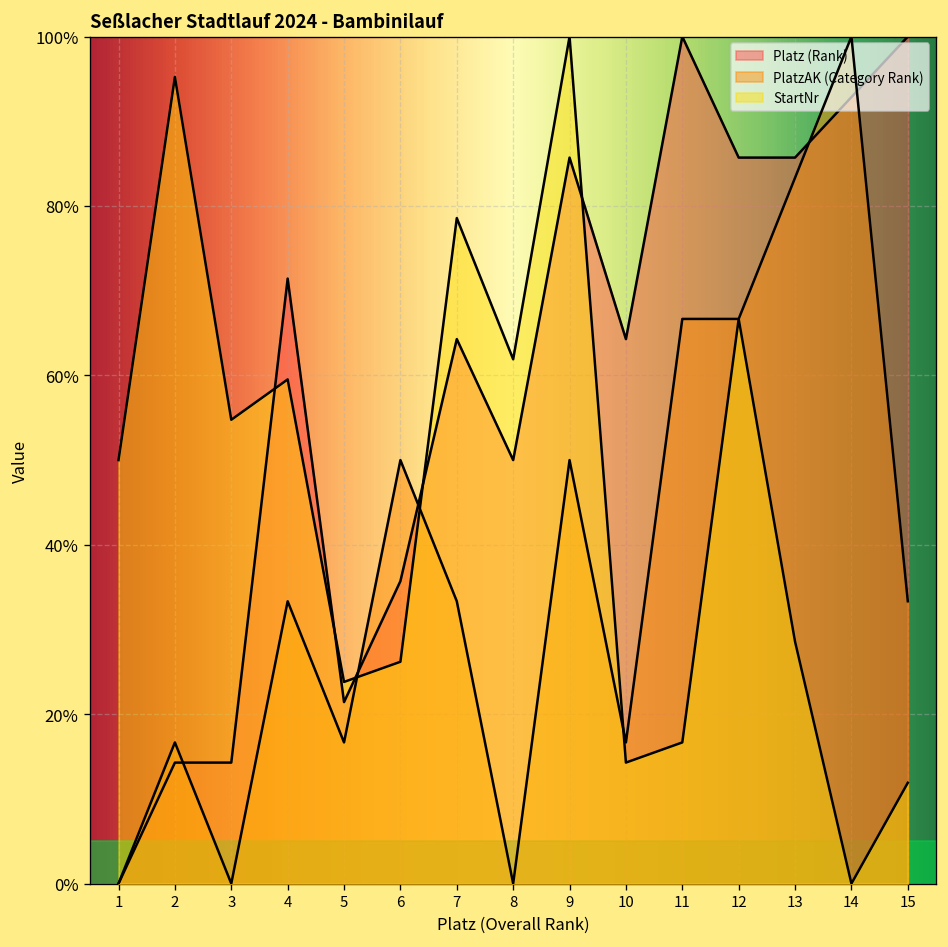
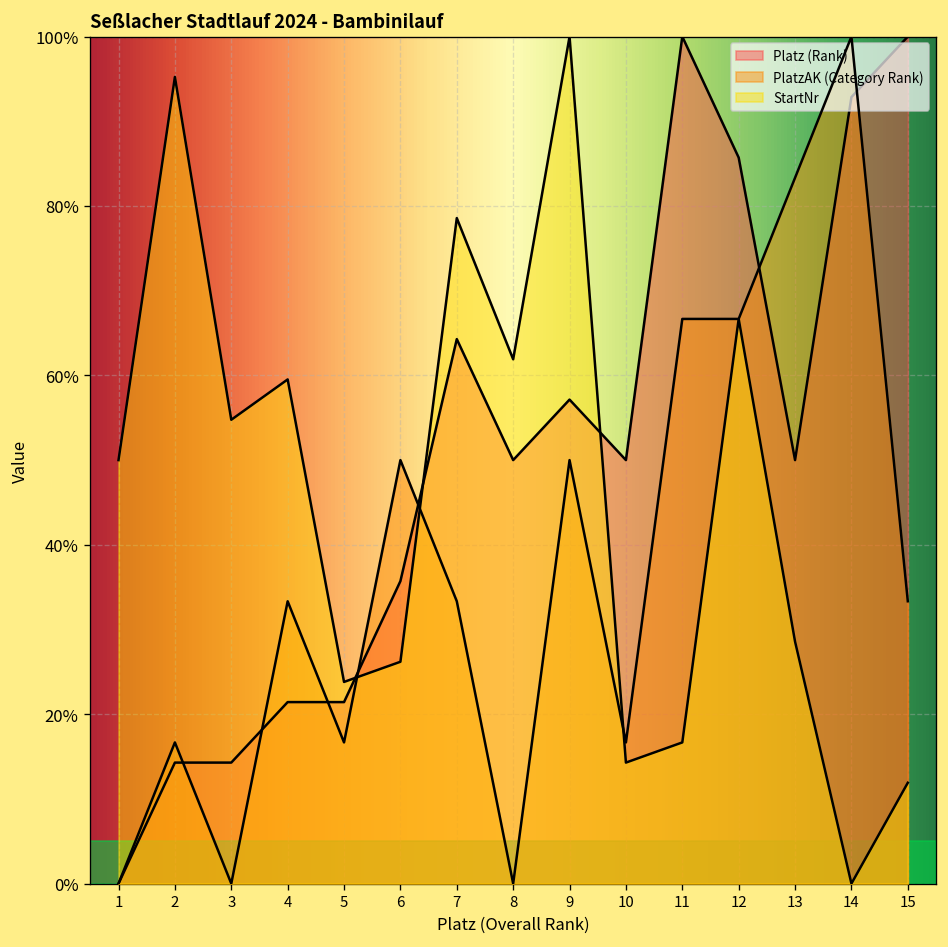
Platz (Rank), 4: 71% -> 21%
Platz (Rank), 9: 86% -> 57%
Platz (Rank), 10: 64% -> 50%
Platz (Rank), 13: 86% -> 50%
